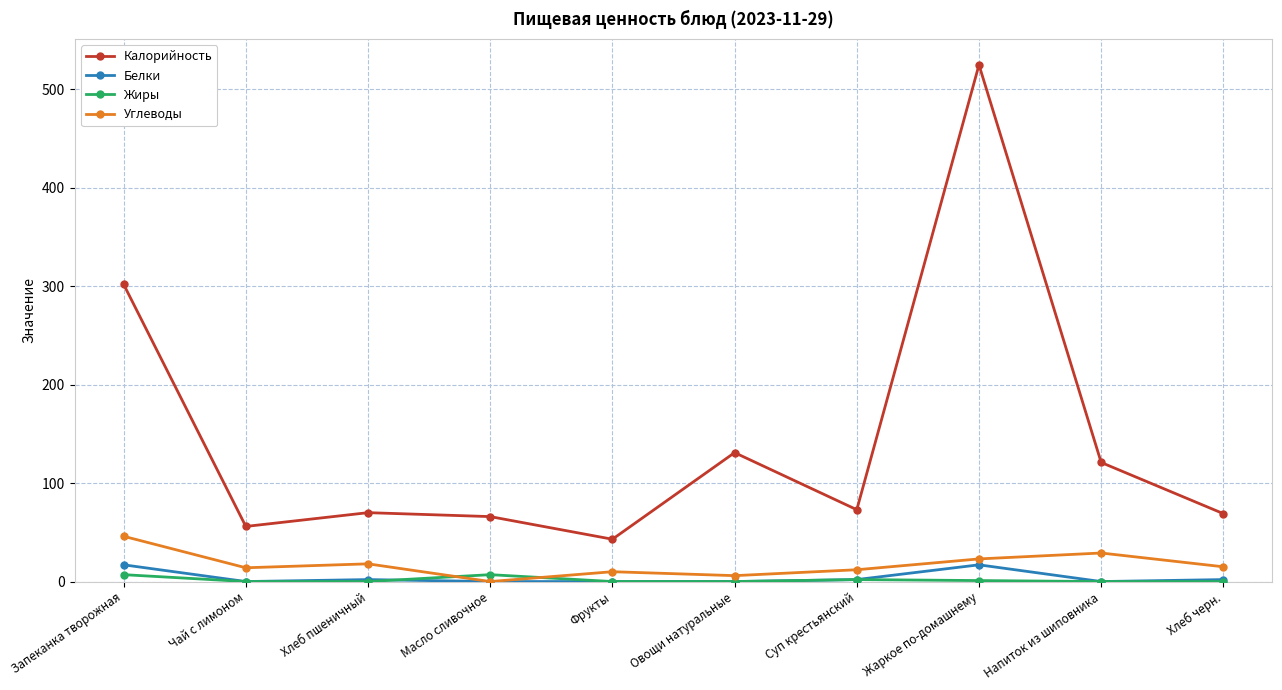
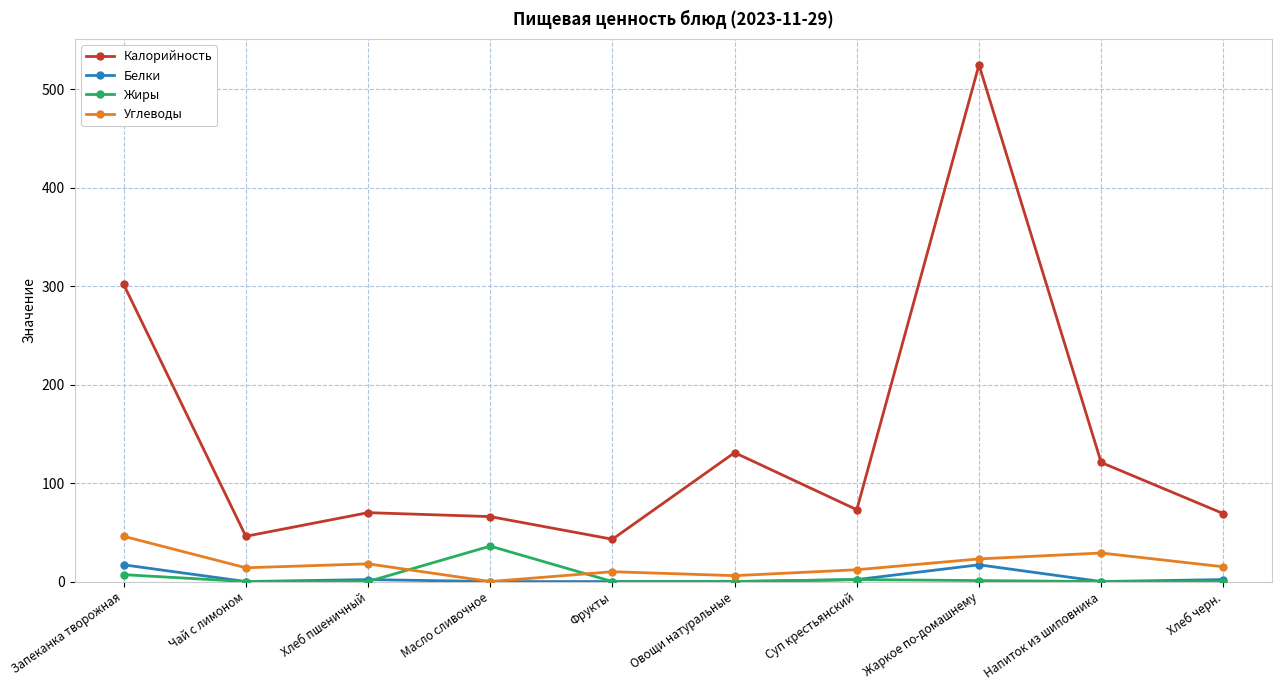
Калорийность, Чай с лимоном: 60 -> 50
Жиры, Масло сливочное: 10 -> 40
